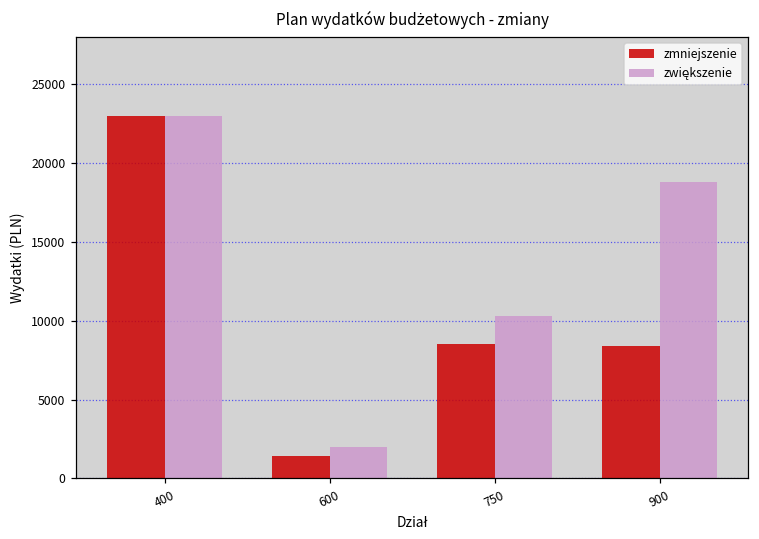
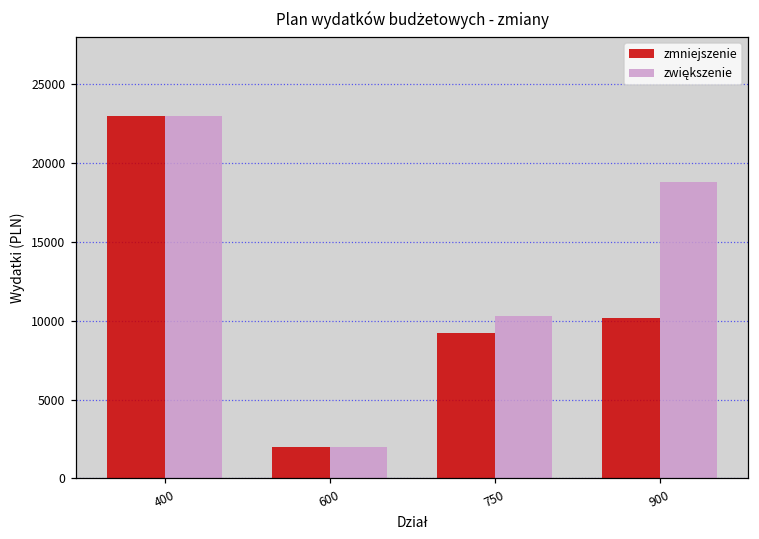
zmniejszenie, 600: 1400 -> 2000
zmniejszenie, 750: 8500 -> 9200
zmniejszenie, 900: 8400 -> 10200
